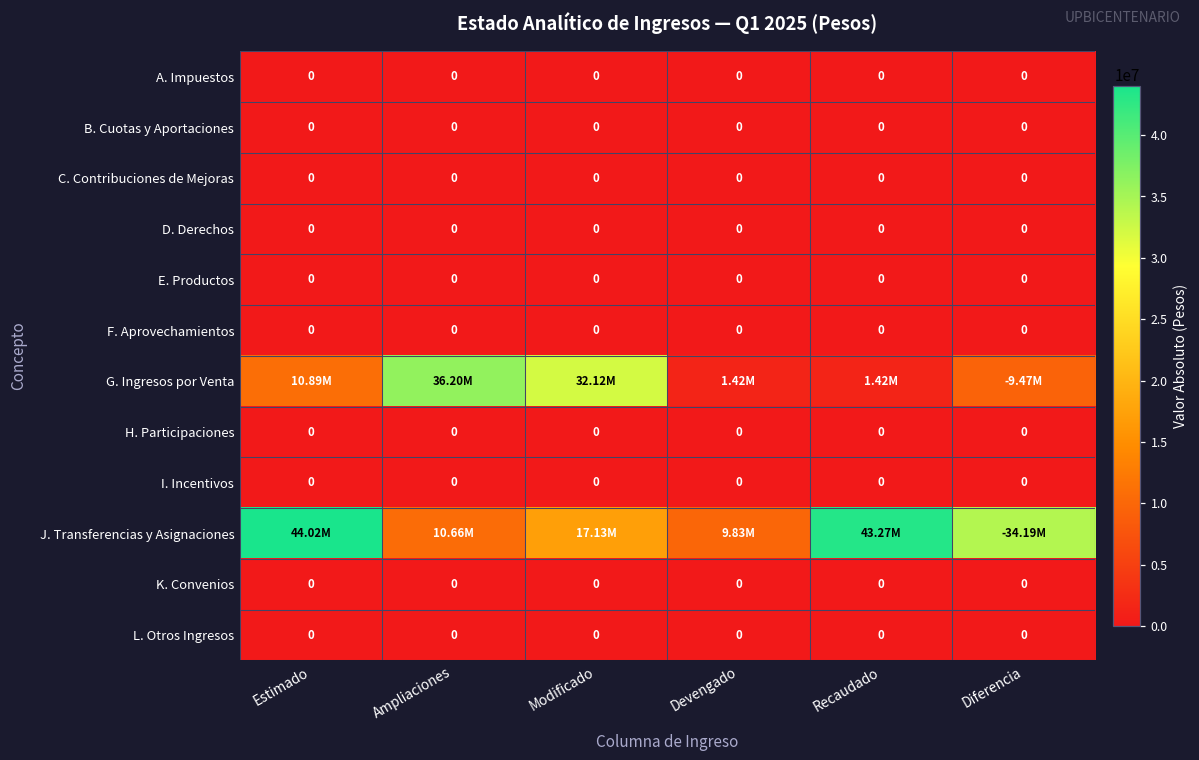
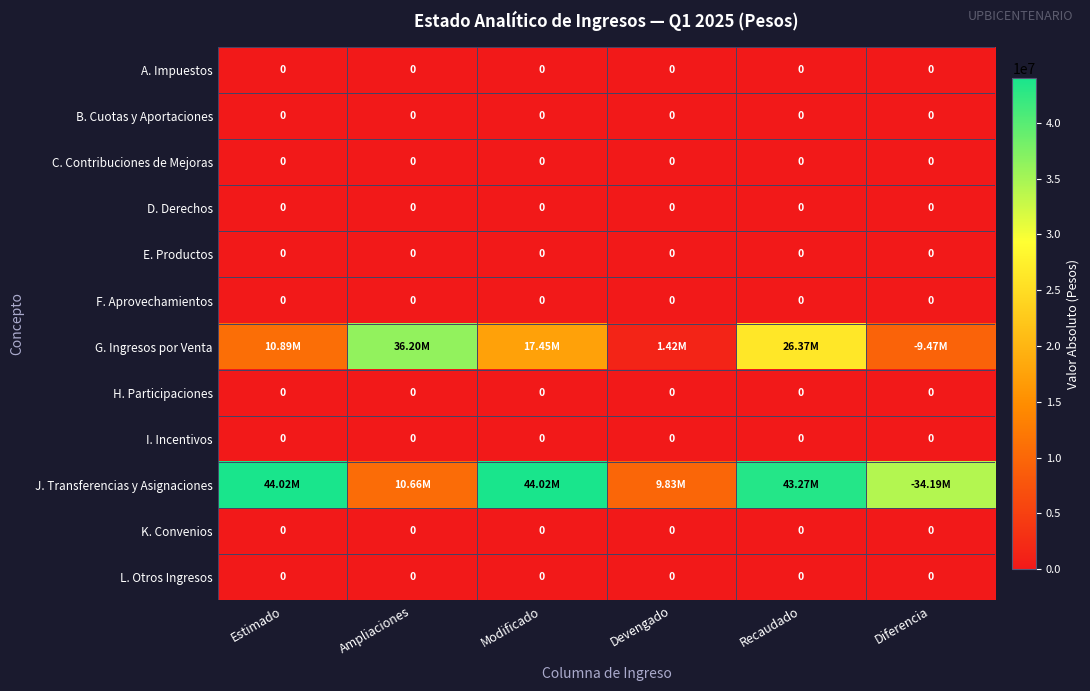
G. Ingresos por Venta, Modificado: 32.12M -> 17.45M
G. Ingresos por Venta, Recaudado: 1.42M -> 26.37M
J. Transferencias y Asignaciones, Modificado: 17.13M -> 44.02M
